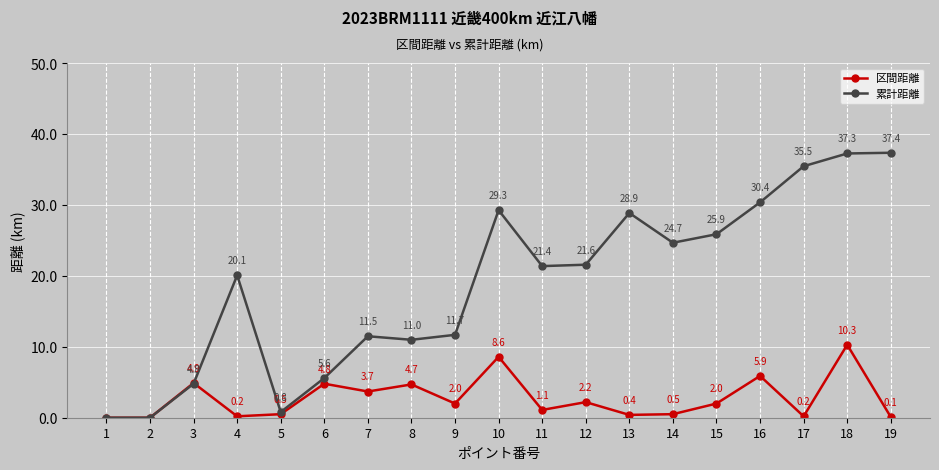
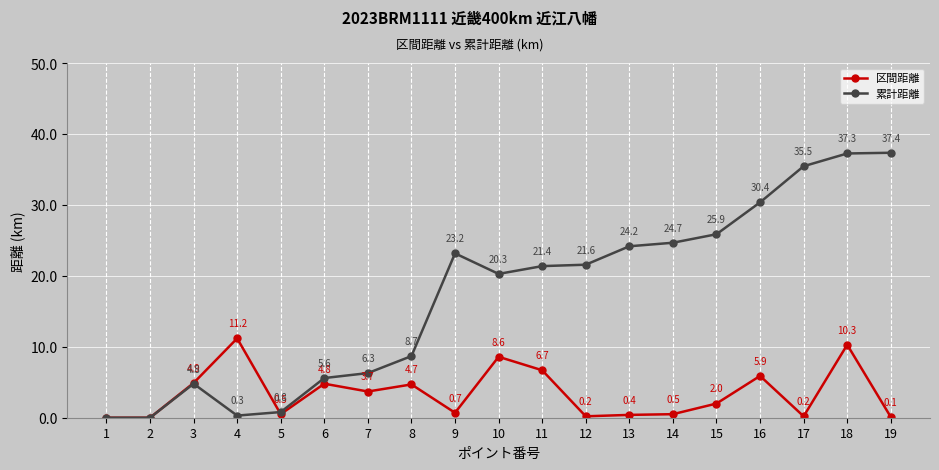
区間距離, 4: 0.2 -> 11.2
累計距離, 4: 20.1 -> 0.3
累計距離, 7: 11.5 -> 6.3
累計距離, 8: 11.0 -> 8.7
区間距離, 9: 2.0 -> 0.7
累計距離, 9: 11.7 -> 23.2
累計距離, 10: 29.3 -> 20.3
区間距離, 11: 1.1 -> 6.7
区間距離, 12: 2.2 -> 0.2
累計距離, 13: 28.9 -> 24.2
